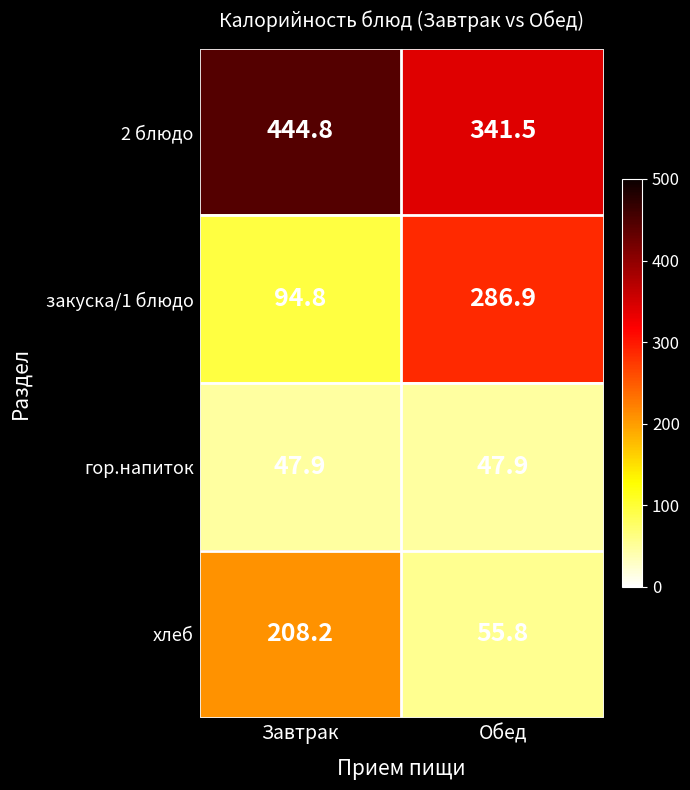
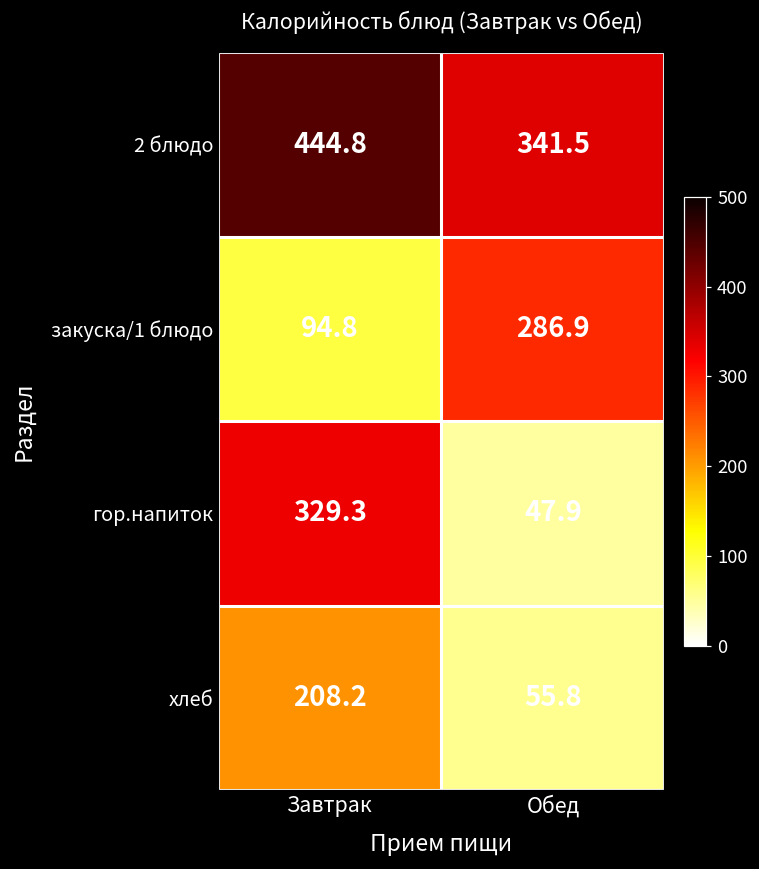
гор.напиток, Завтрак: 47.9 -> 329.3
